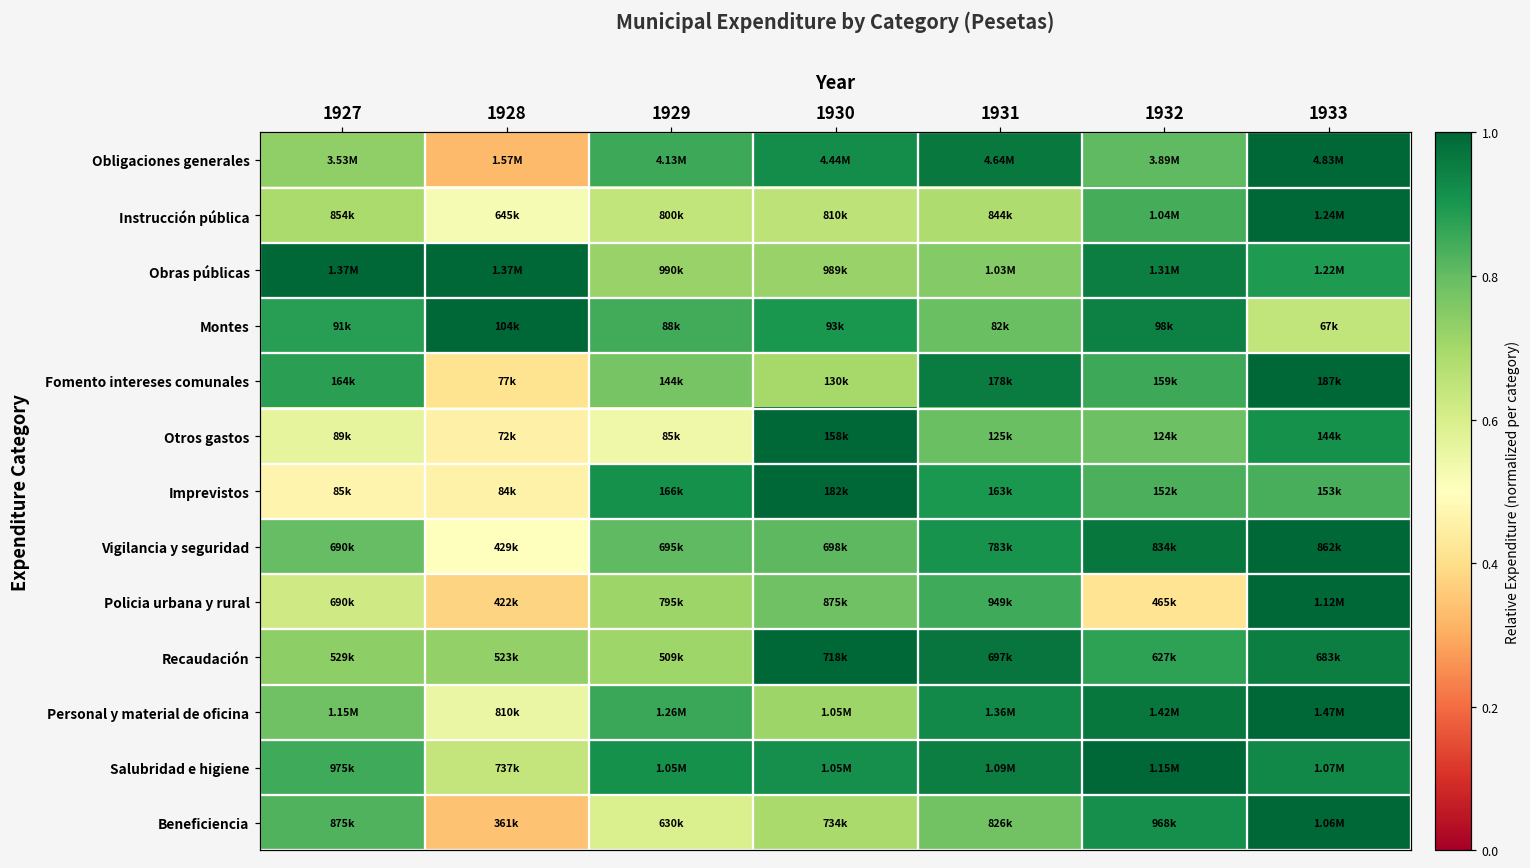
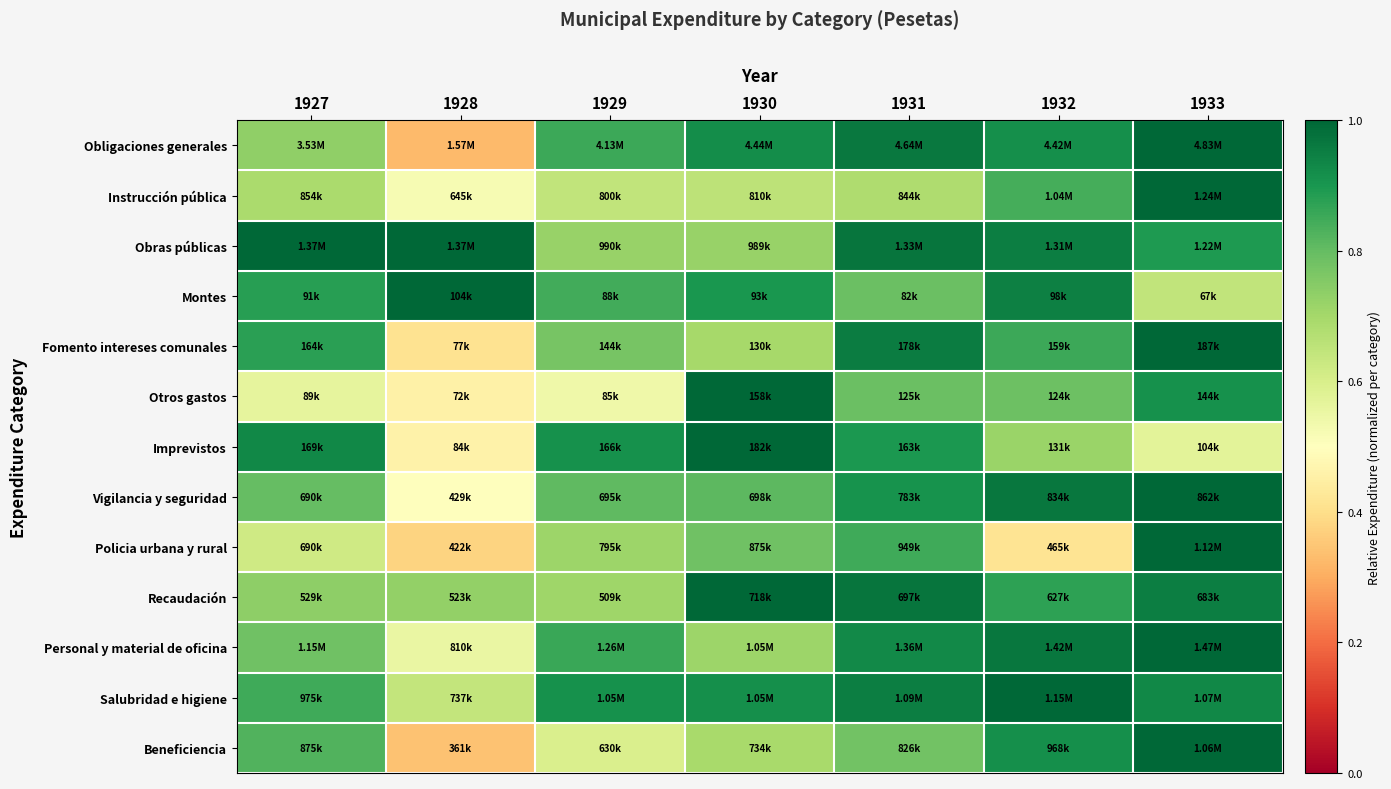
Obligaciones generales, 1932: 3.89M -> 4.42M
Obras públicas, 1931: 1.03M -> 1.33M
Imprevistos, 1927: 85k -> 169k
Imprevistos, 1932: 152k -> 131k
Imprevistos, 1933: 153k -> 104k
